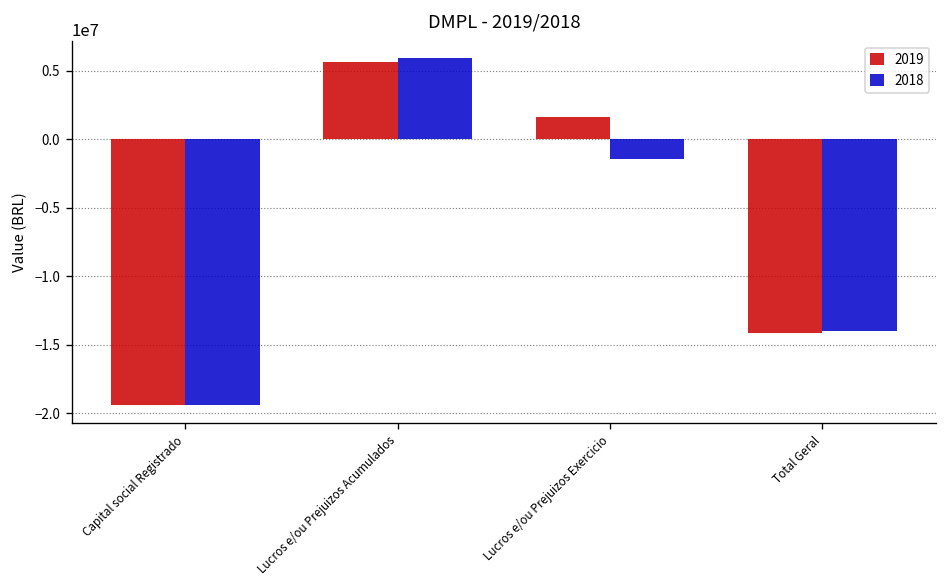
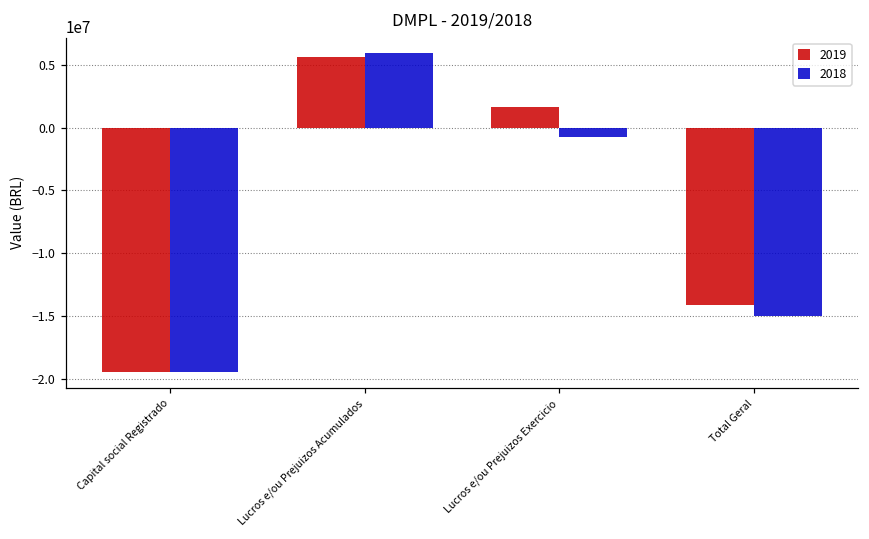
2018, Lucros e/ou Prejuizos Exercicio: -1500000 -> -800000
2018, Total Geral: -14000000 -> -15000000
